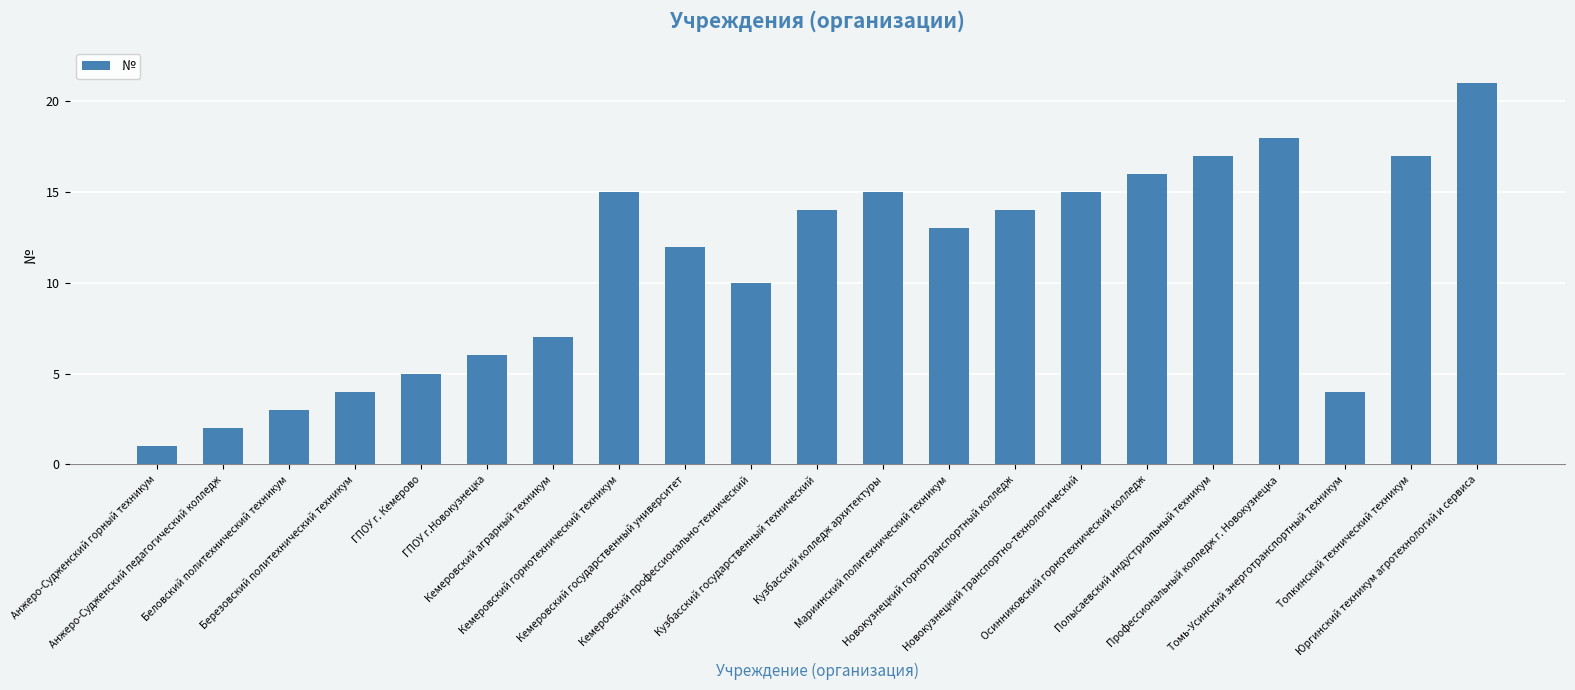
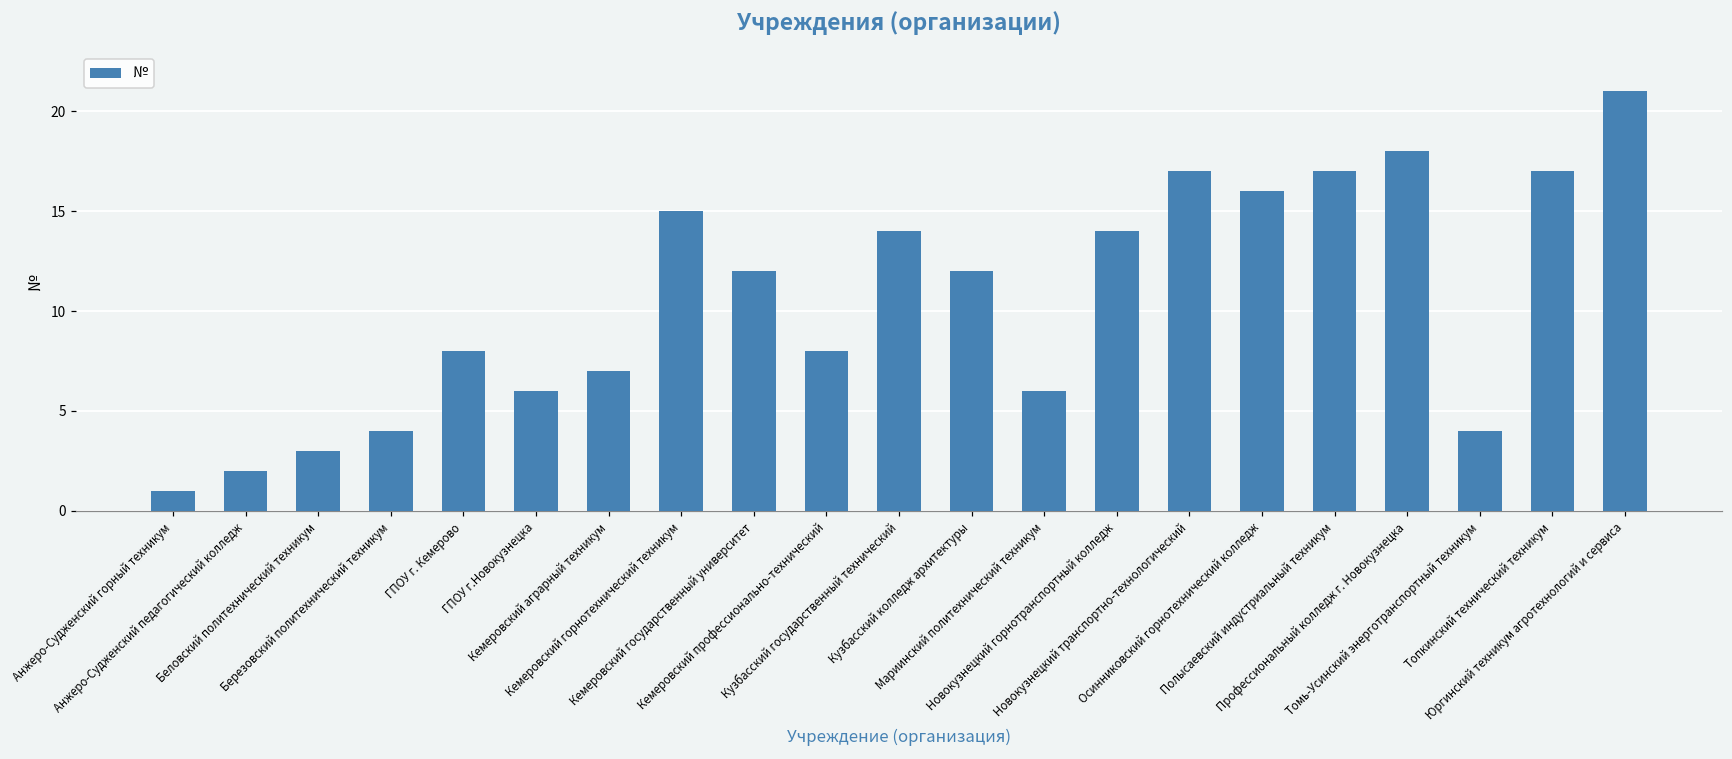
ГПОУ г. Кемерово: 5 -> 8
Кемеровский профессионально-технический: 10 -> 8
Кузбасский колледж архитектуры: 15 -> 12
Мариинский политехнический техникум: 13 -> 6
Новокузнецкий транспортно-технологический: 15 -> 17
